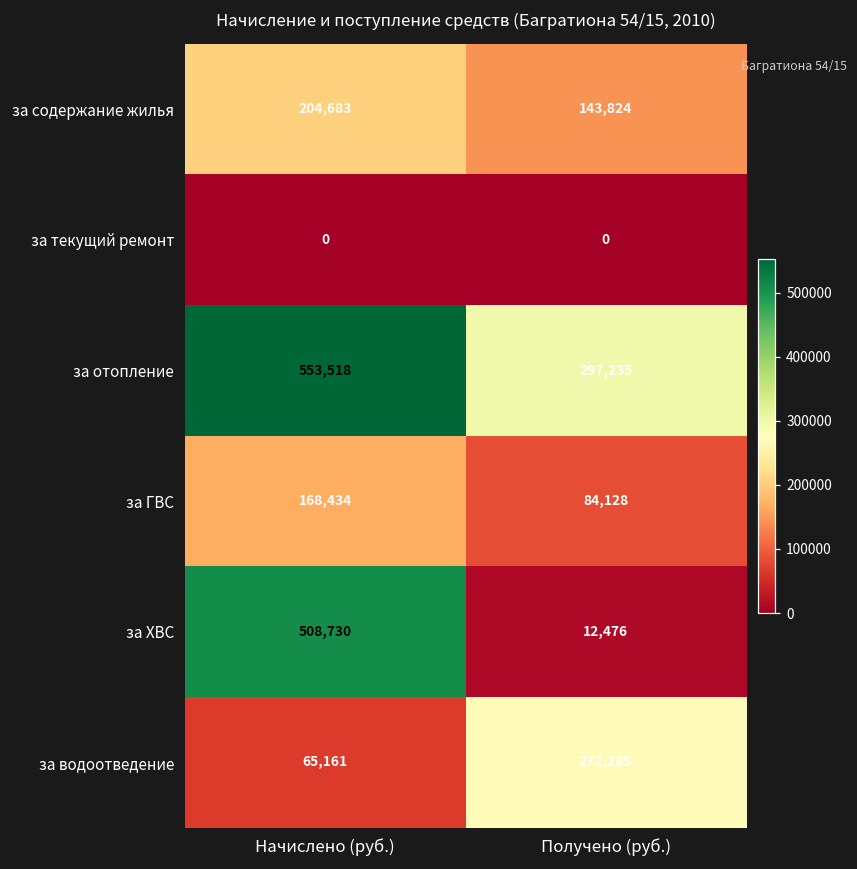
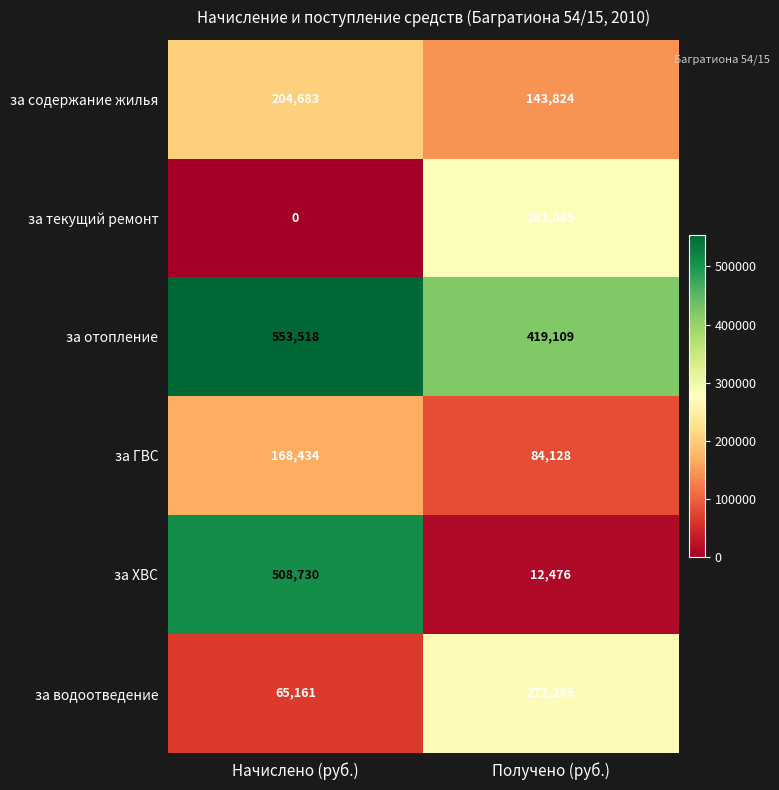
за текущий ремонт, Получено (руб.): 0 -> 281,089
за отопление, Получено (руб.): 297,235 -> 419,109
